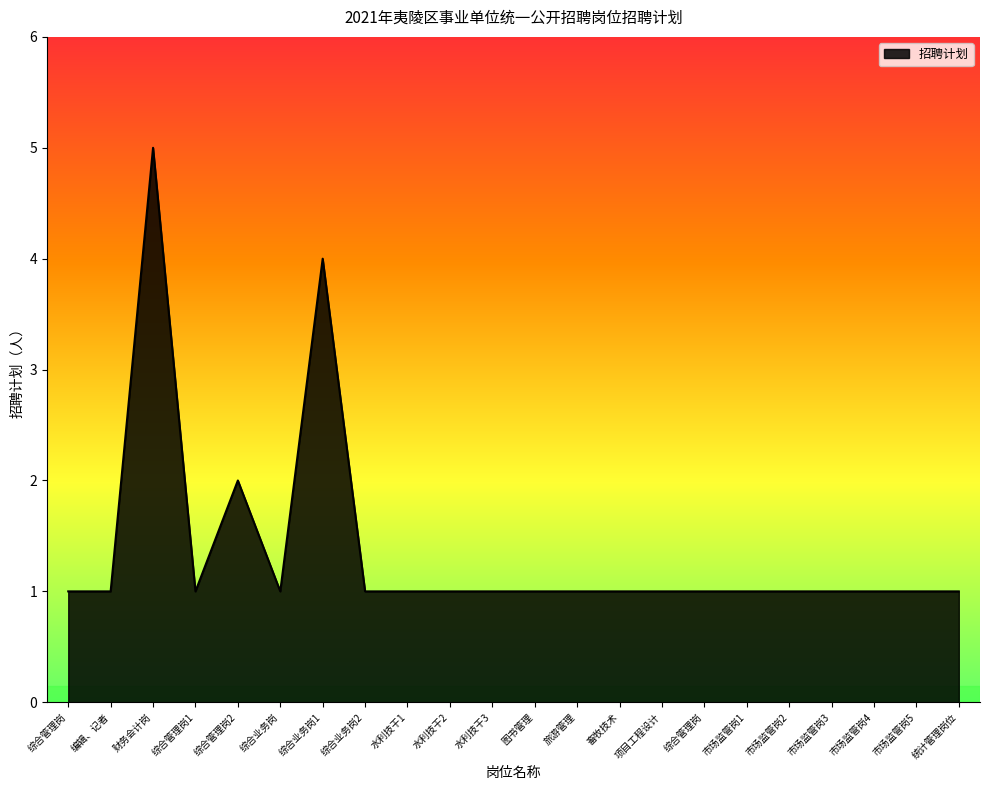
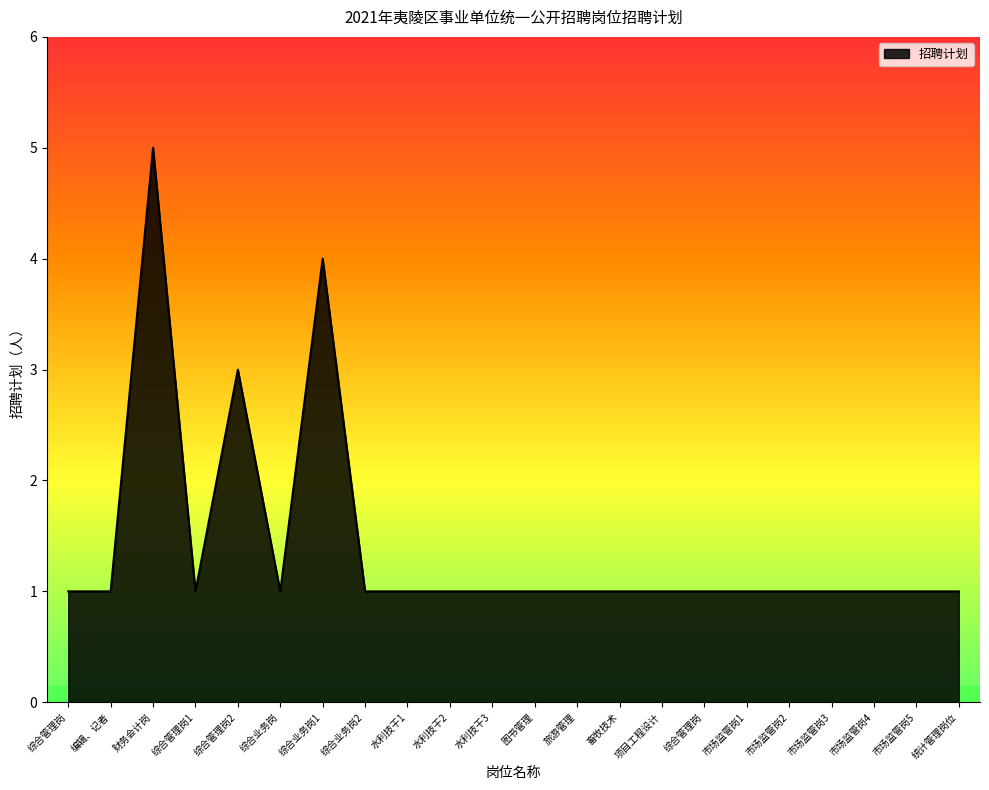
综合管理岗2: 2 -> 3
